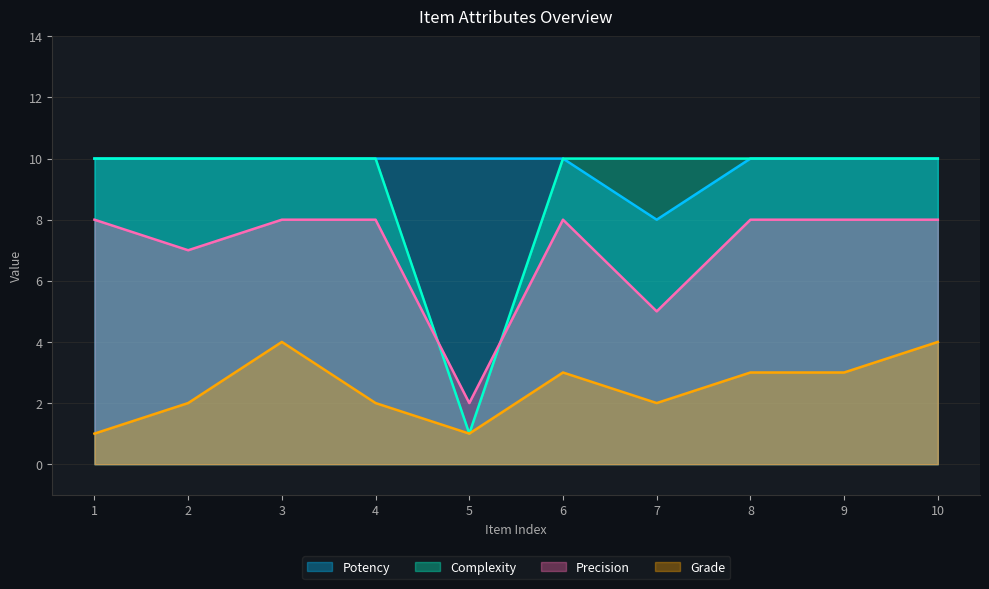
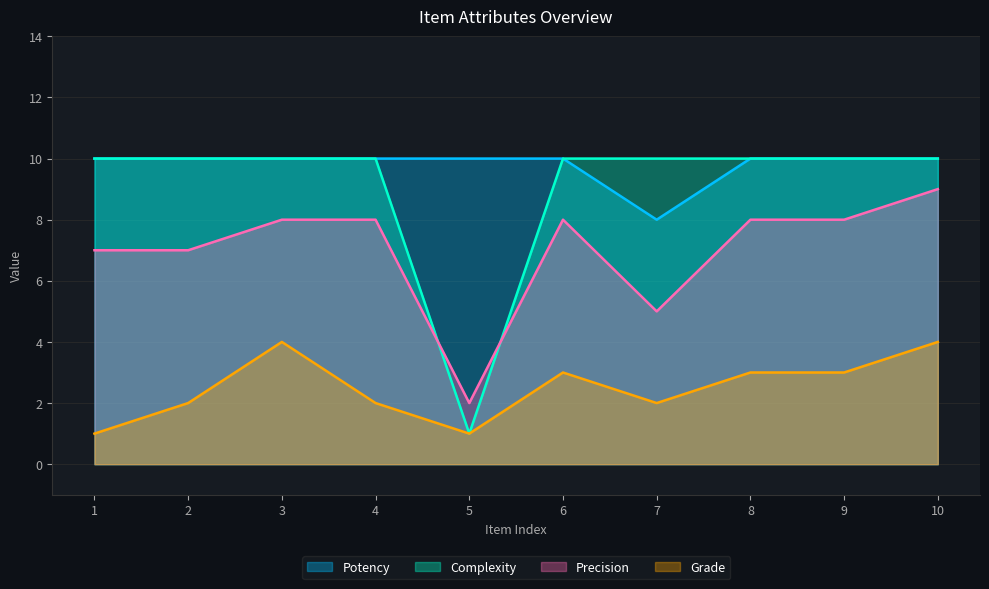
Precision, 1: 8 -> 7
Precision, 10: 8 -> 9
